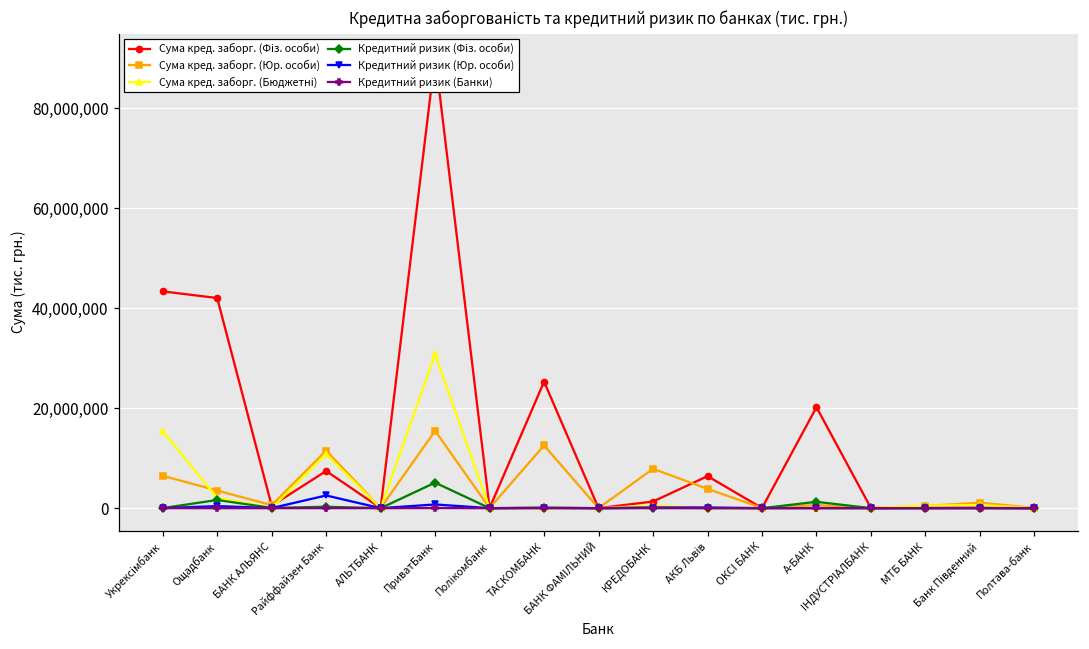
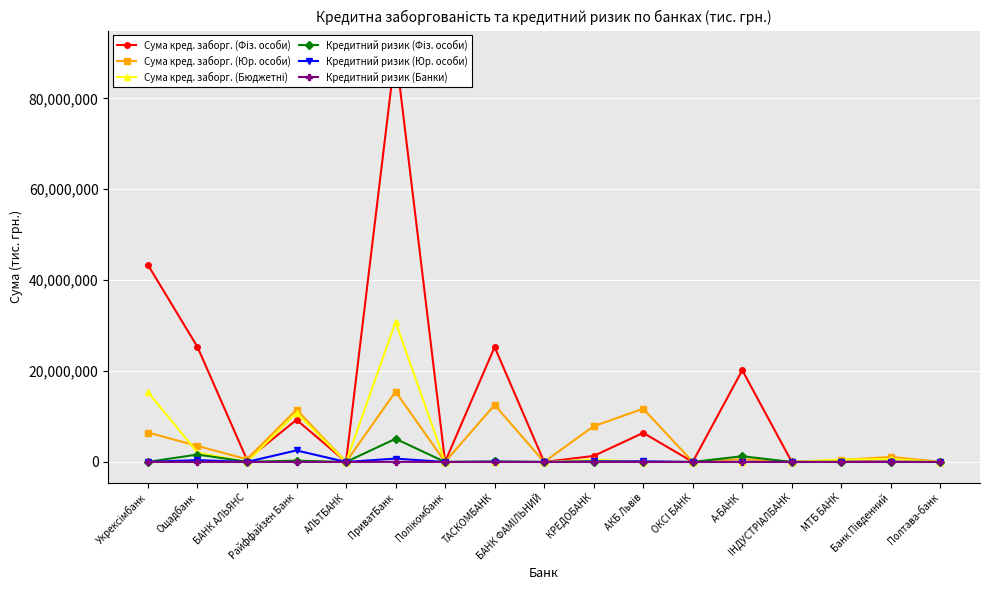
Сума кред. заборг. (Фіз. особи), Ощадбанк: 42,000,000 -> 25,000,000
Сума кред. заборг. (Фіз. особи), Райффайзен Банк: 7,000,000 -> 9,000,000
Сума кред. заборг. (Юр. особи), АКБ Львів: 4,000,000 -> 12,000,000
